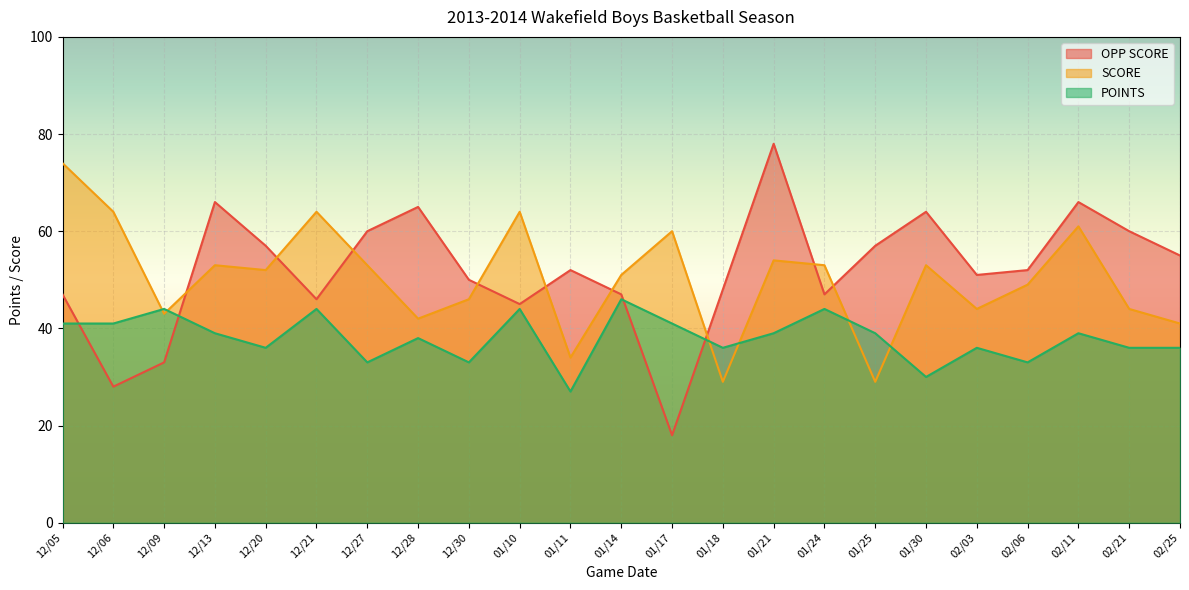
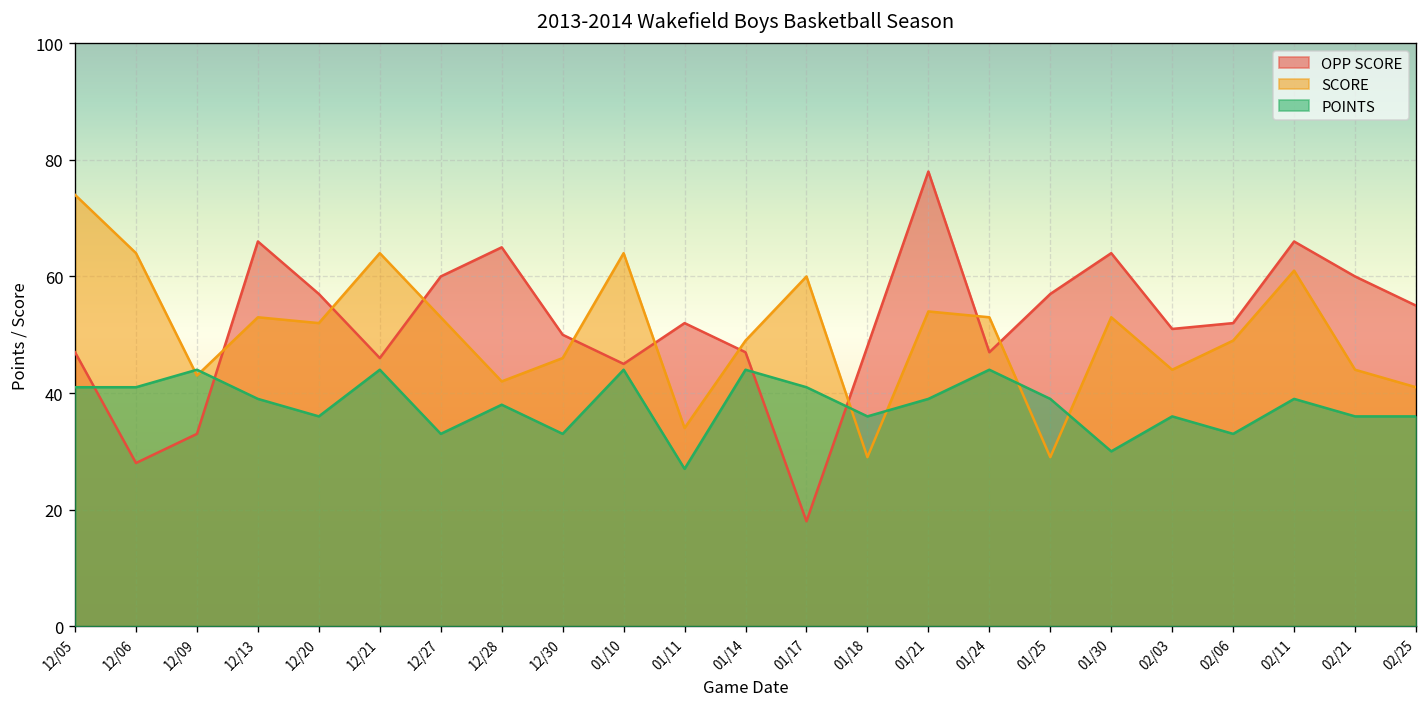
SCORE, 01/14: 51 -> 49
POINTS, 01/14: 46 -> 44
